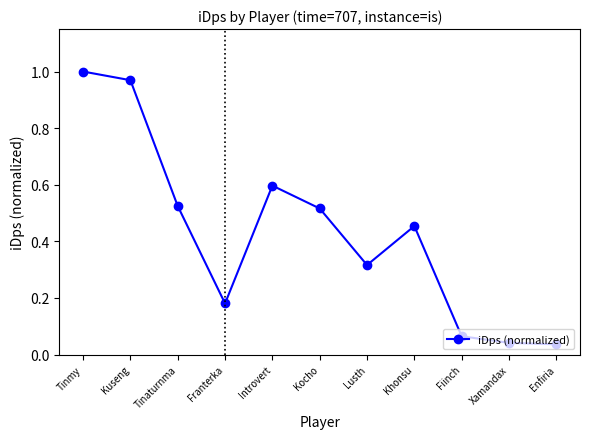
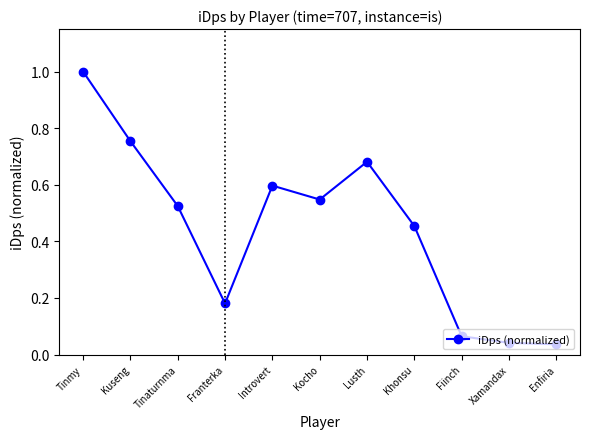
Kuseng: 0.97 -> 0.75
Kocho: 0.52 -> 0.55
Lusth: 0.32 -> 0.68
